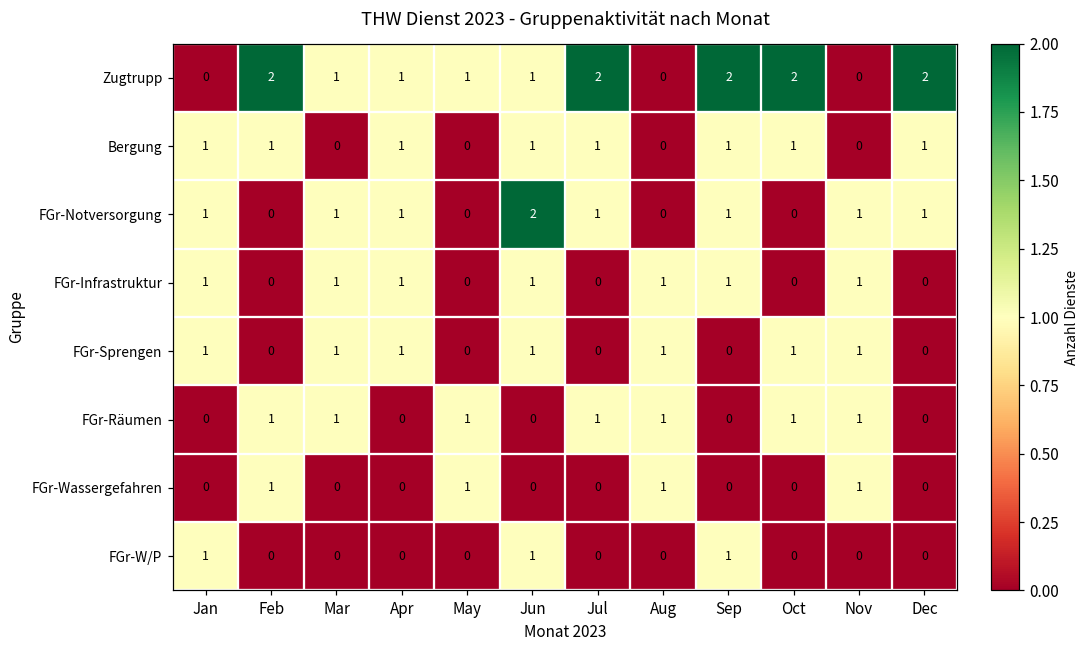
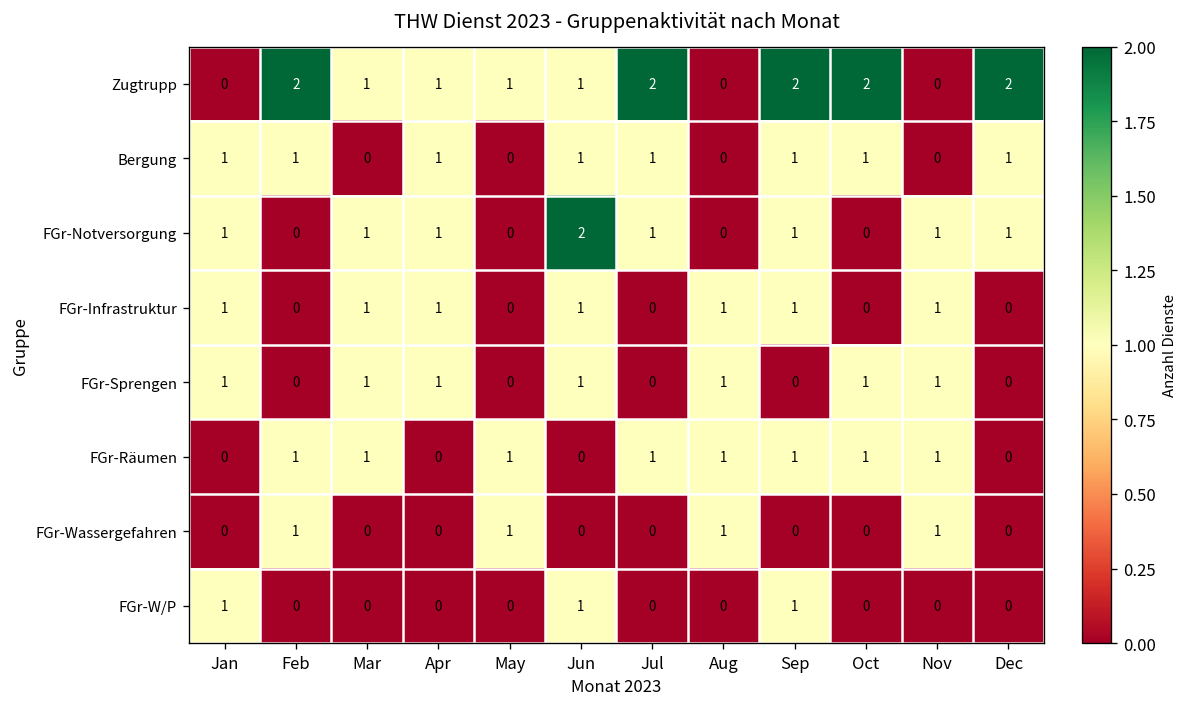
FGr-Räumen, Sep: 0 -> 1
